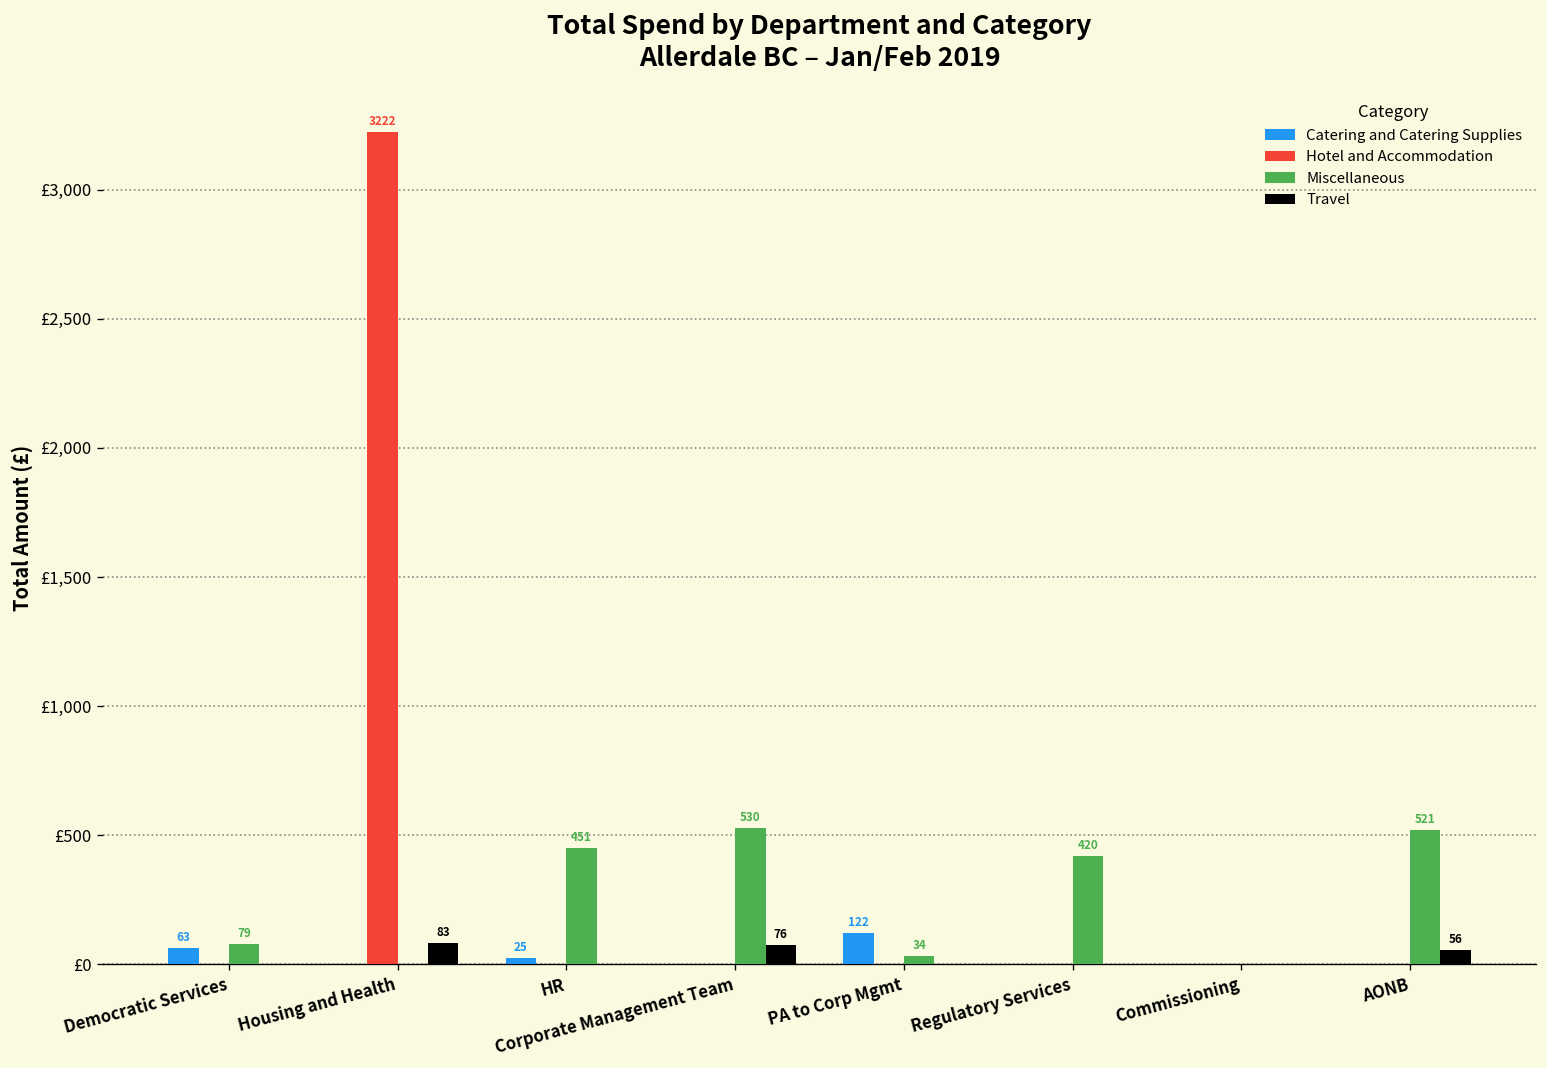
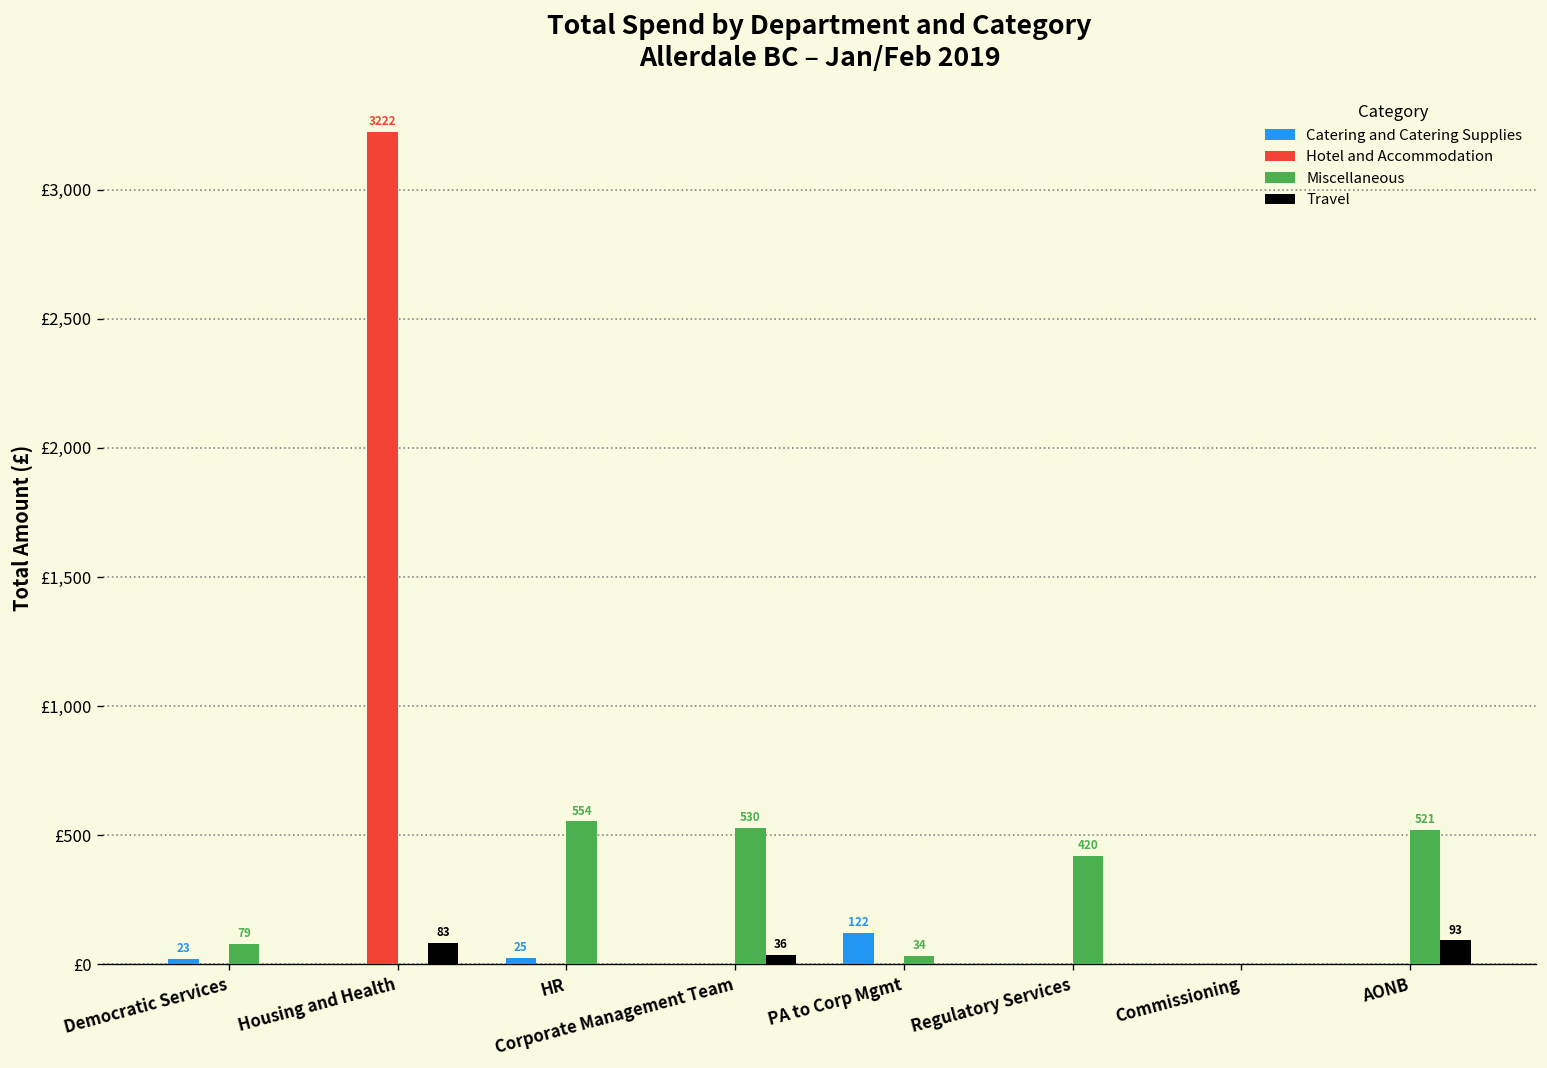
Catering and Catering Supplies, Democratic Services: 63 -> 23
Miscellaneous, HR: 451 -> 554
Travel, Corporate Management Team: 76 -> 36
Travel, AONB: 56 -> 93
